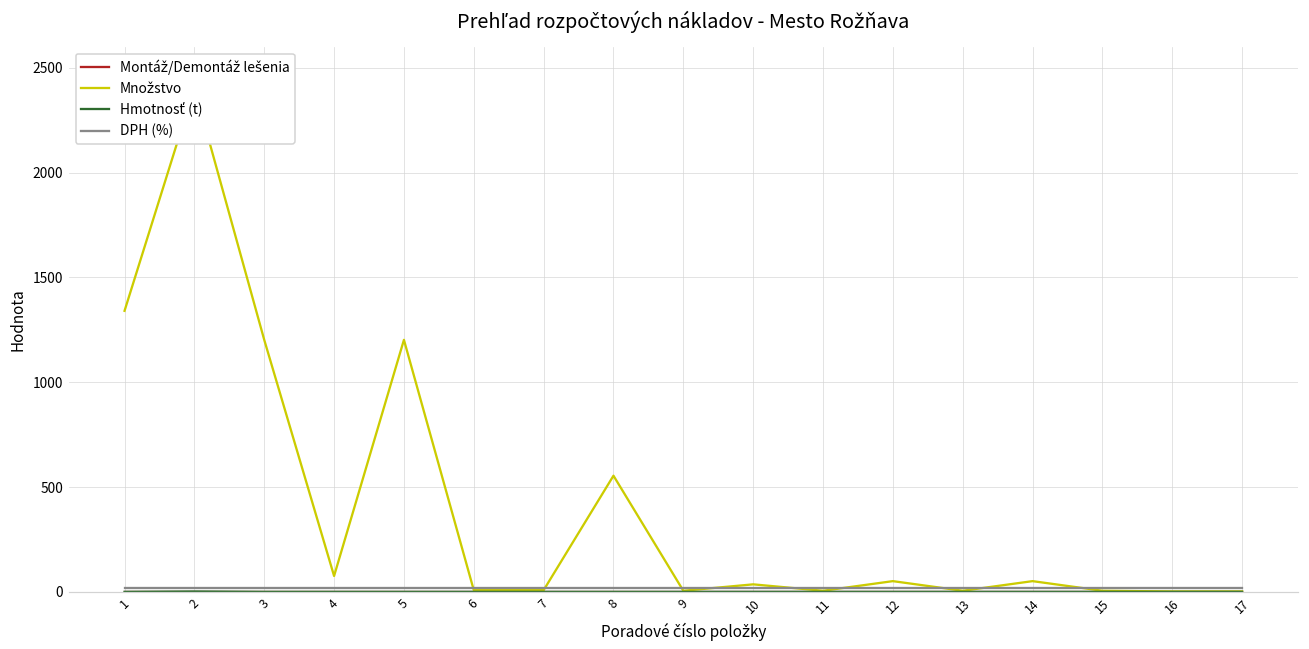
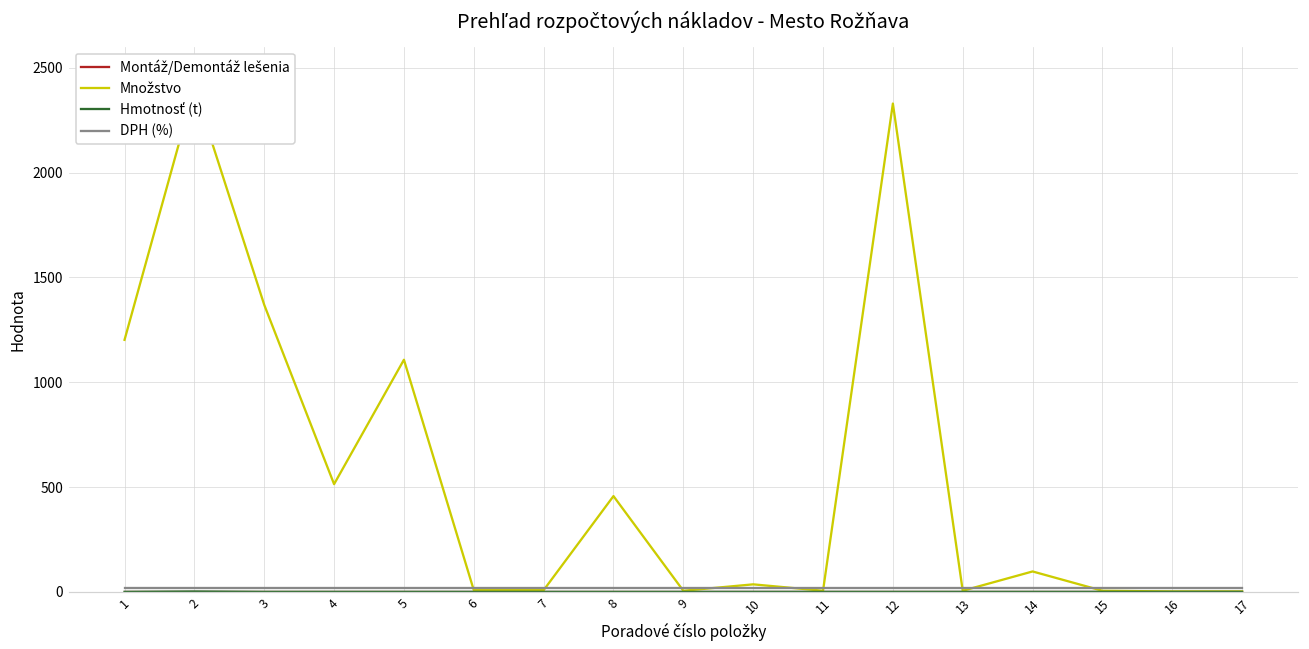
Množstvo, 1: 1340 -> 1200
Množstvo, 3: 1200 -> 1370
Množstvo, 4: 80 -> 510
Množstvo, 5: 1200 -> 1110
Množstvo, 8: 550 -> 460
Množstvo, 12: 50 -> 2330
Množstvo, 14: 50 -> 100
